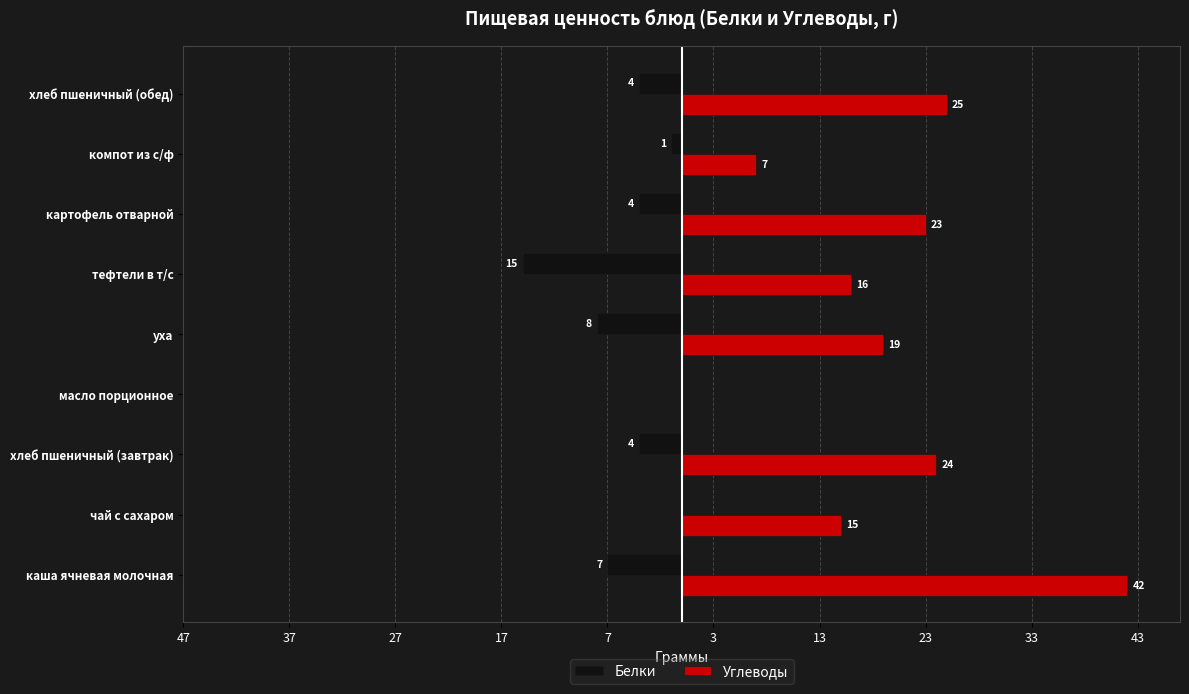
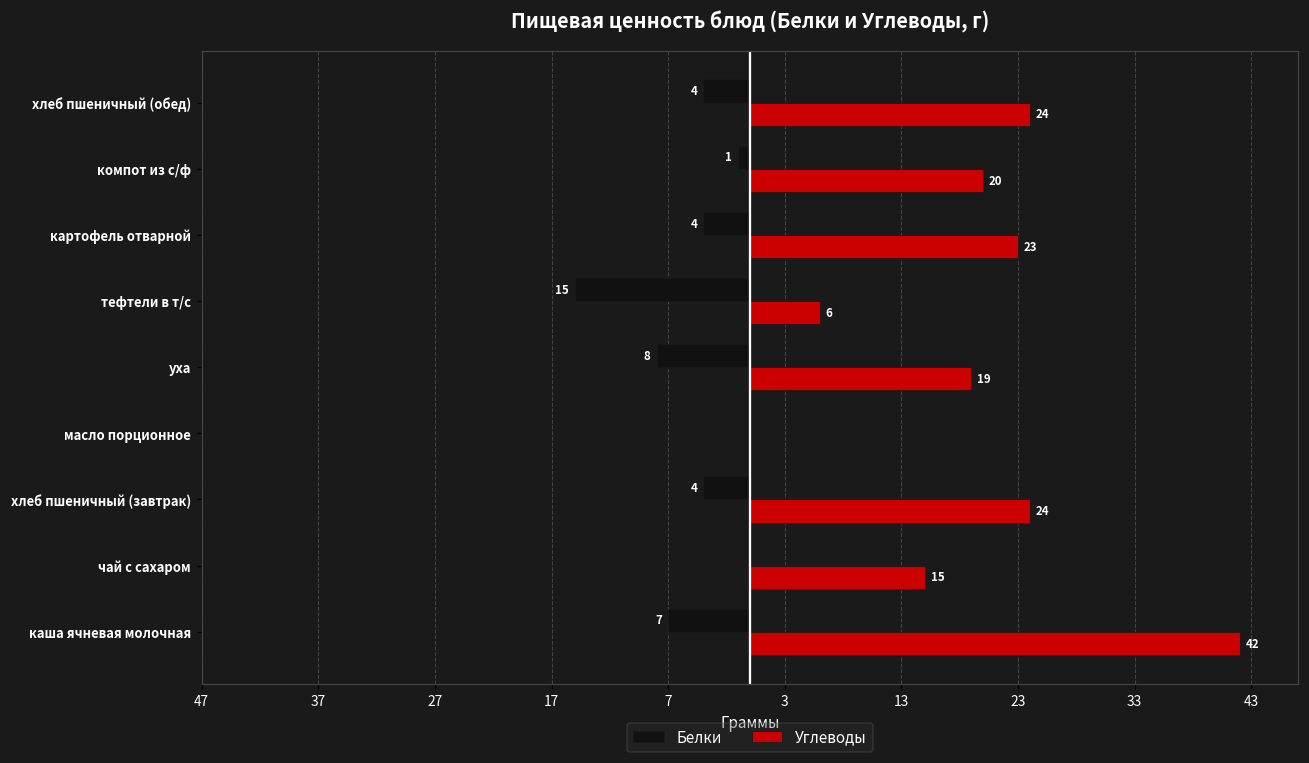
Углеводы, хлеб пшеничный (обед): 25 -> 24
Углеводы, компот из с/ф: 7 -> 20
Углеводы, тефтели в т/с: 16 -> 6
